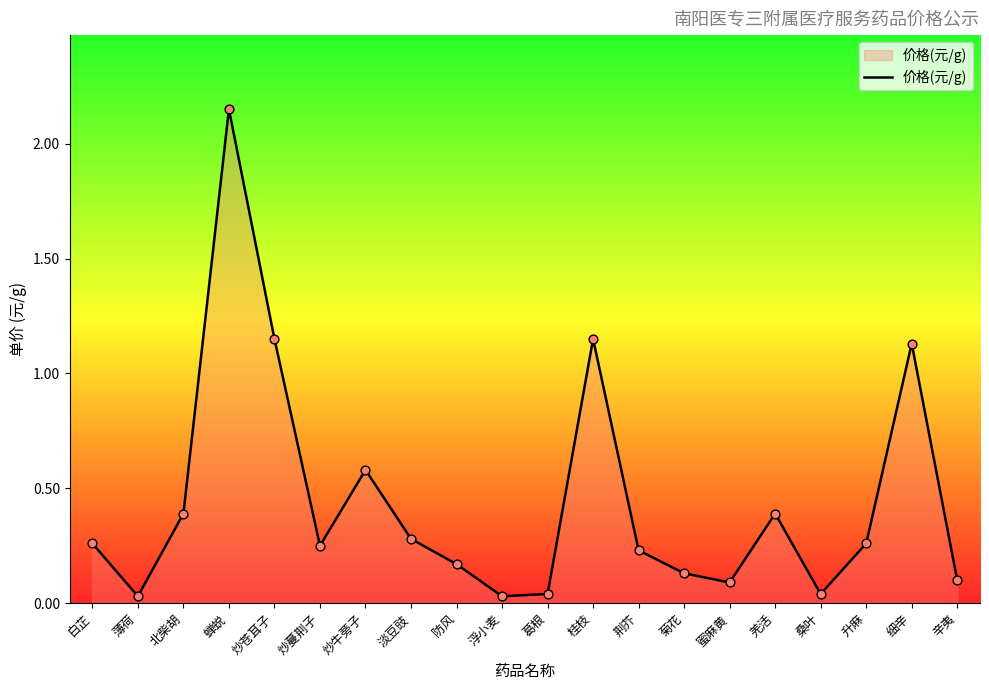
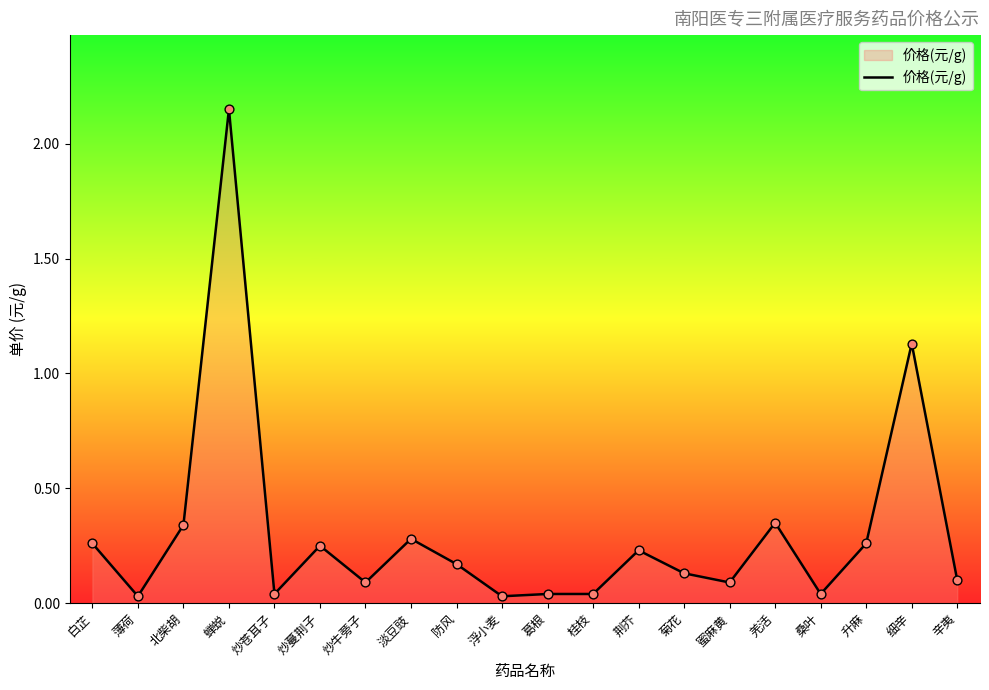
北柴胡: 0.39 -> 0.34
炒苍耳子: 1.15 -> 0.04
炒牛蒡子: 0.58 -> 0.09
桂枝: 1.15 -> 0.04
羌活: 0.39 -> 0.35
